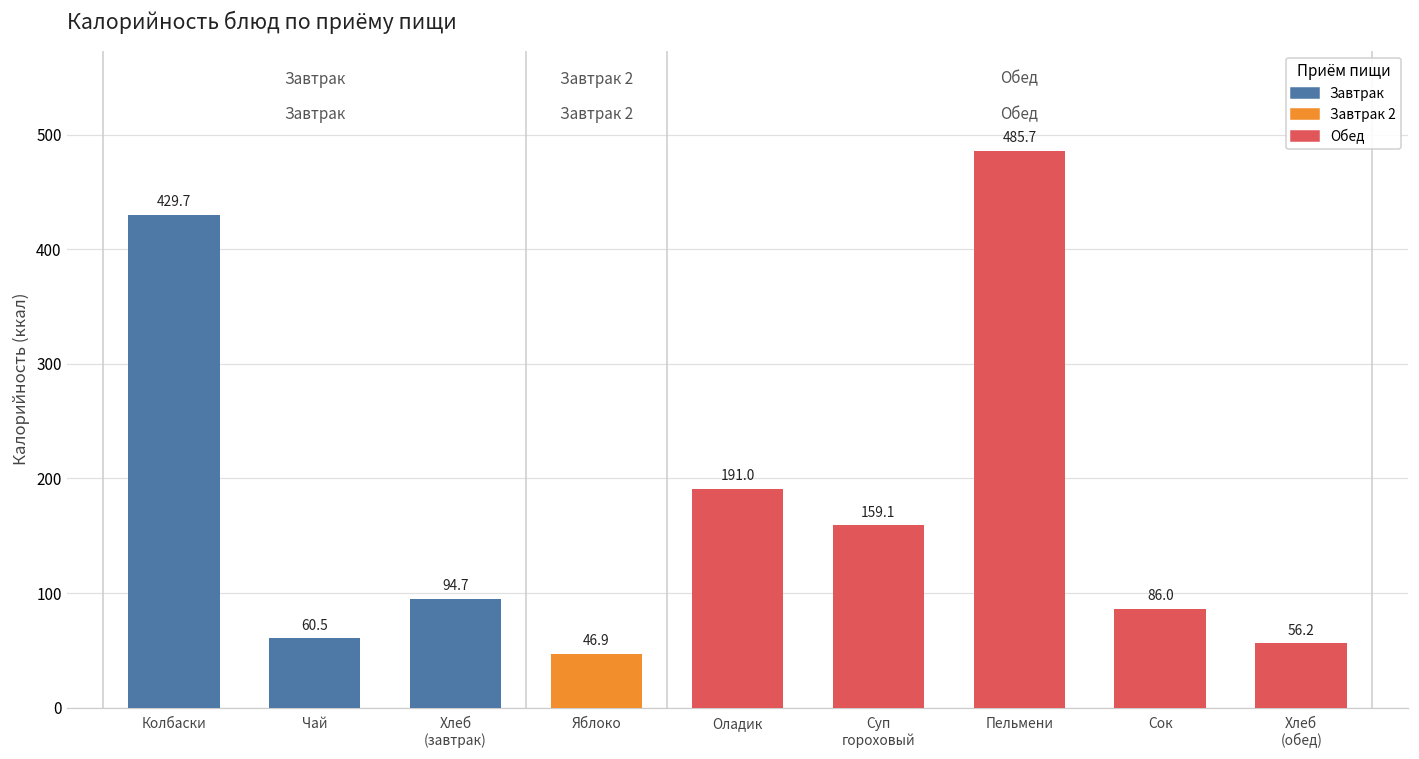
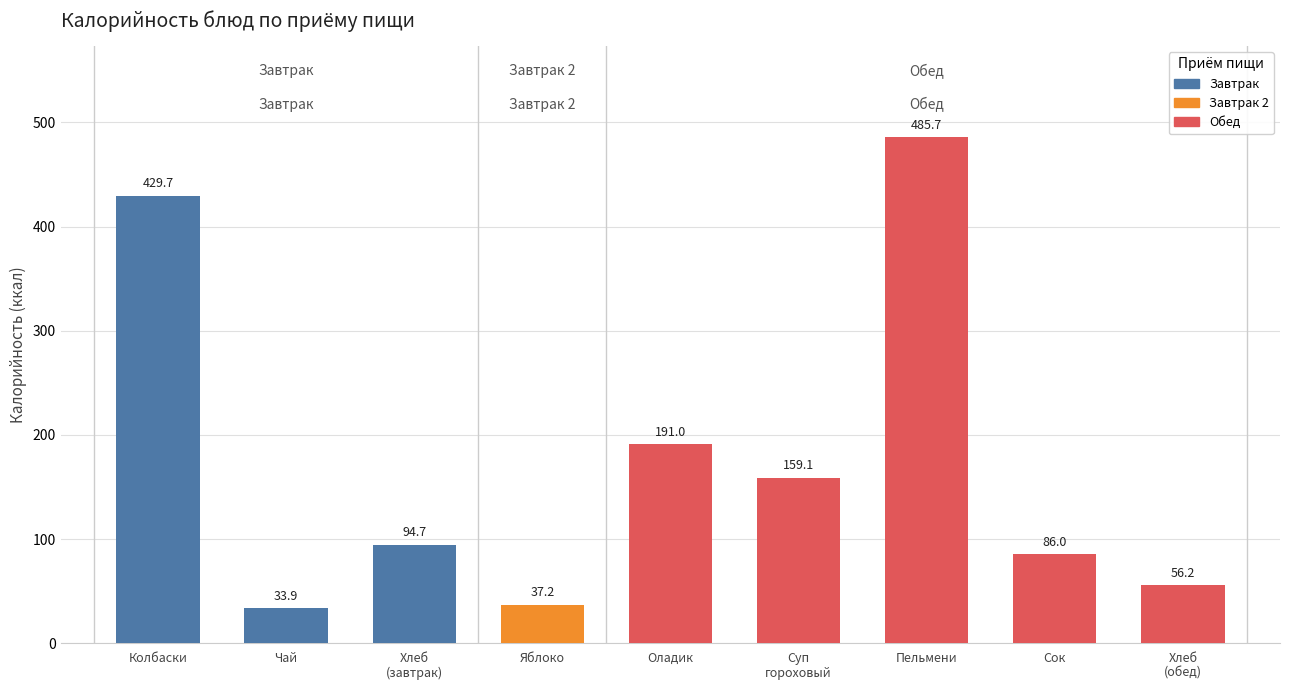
Чай: 60.5 -> 33.9
Яблоко: 46.9 -> 37.2
